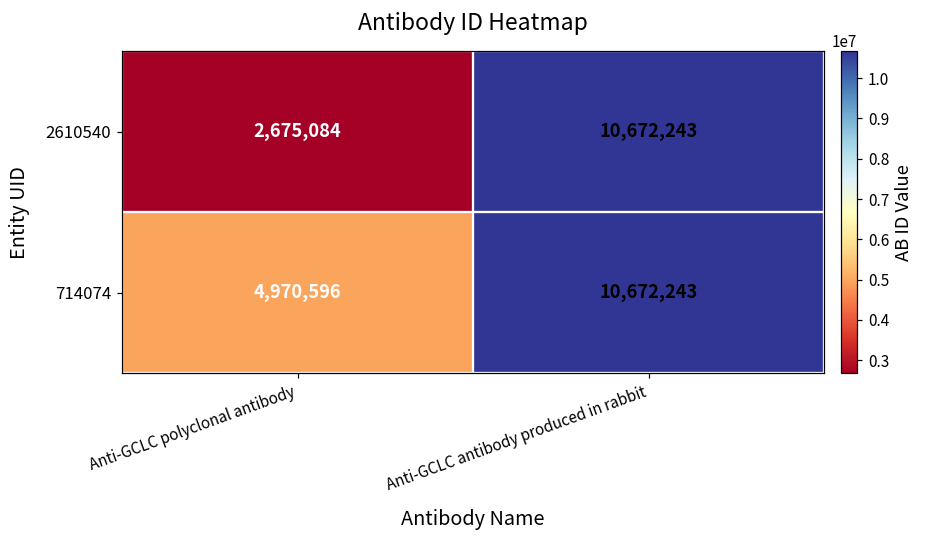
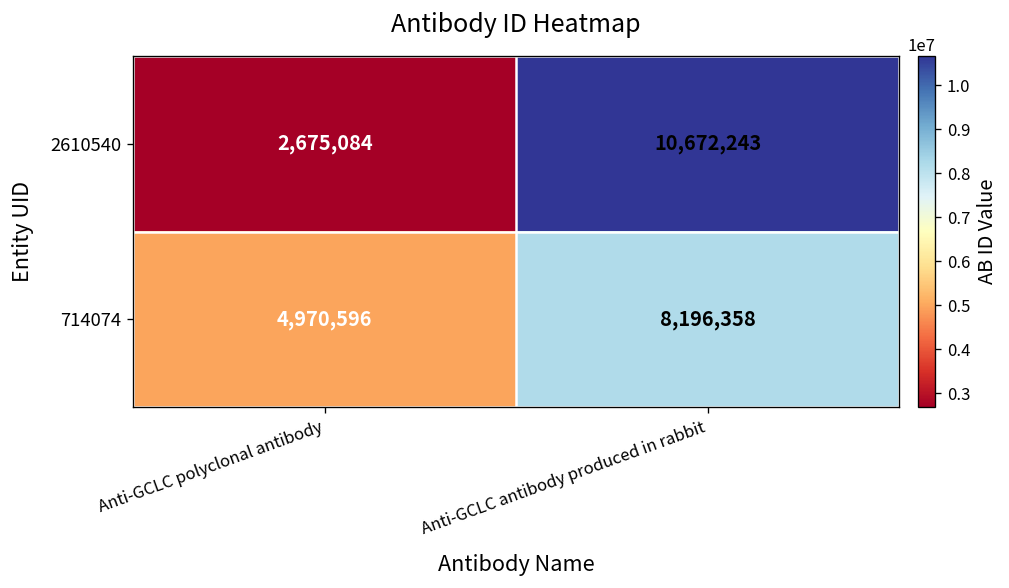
714074, Anti-GCLC antibody produced in rabbit: 10,672,243 -> 8,196,358
